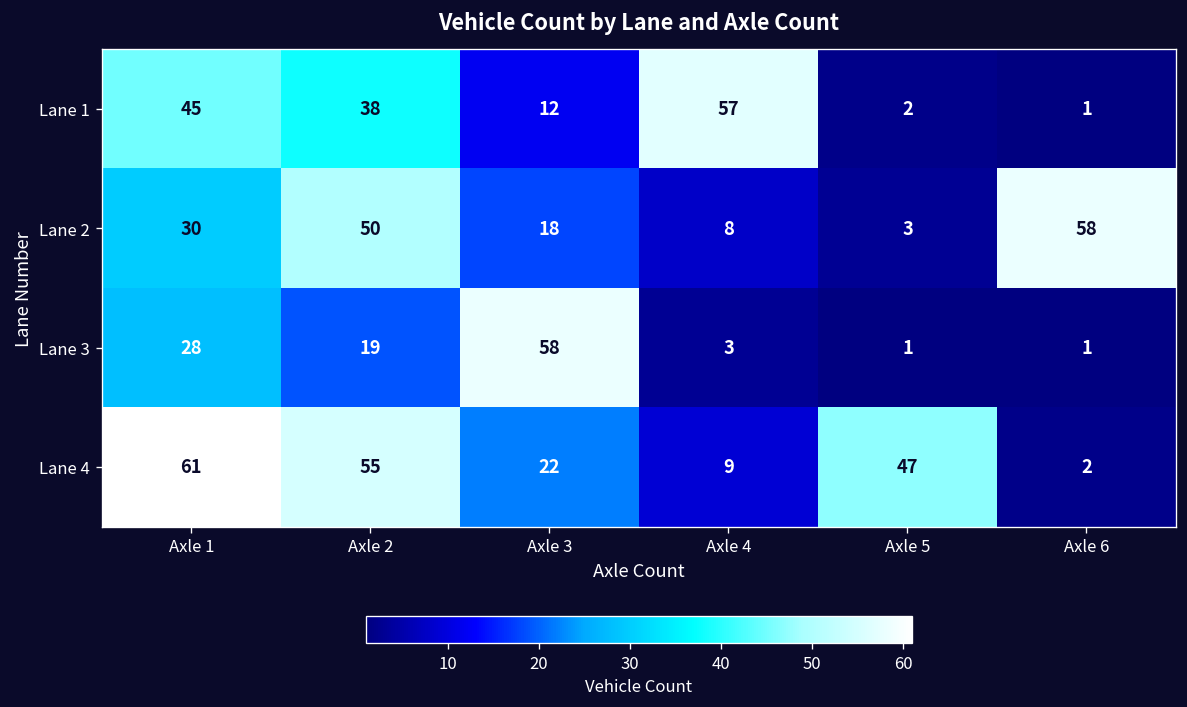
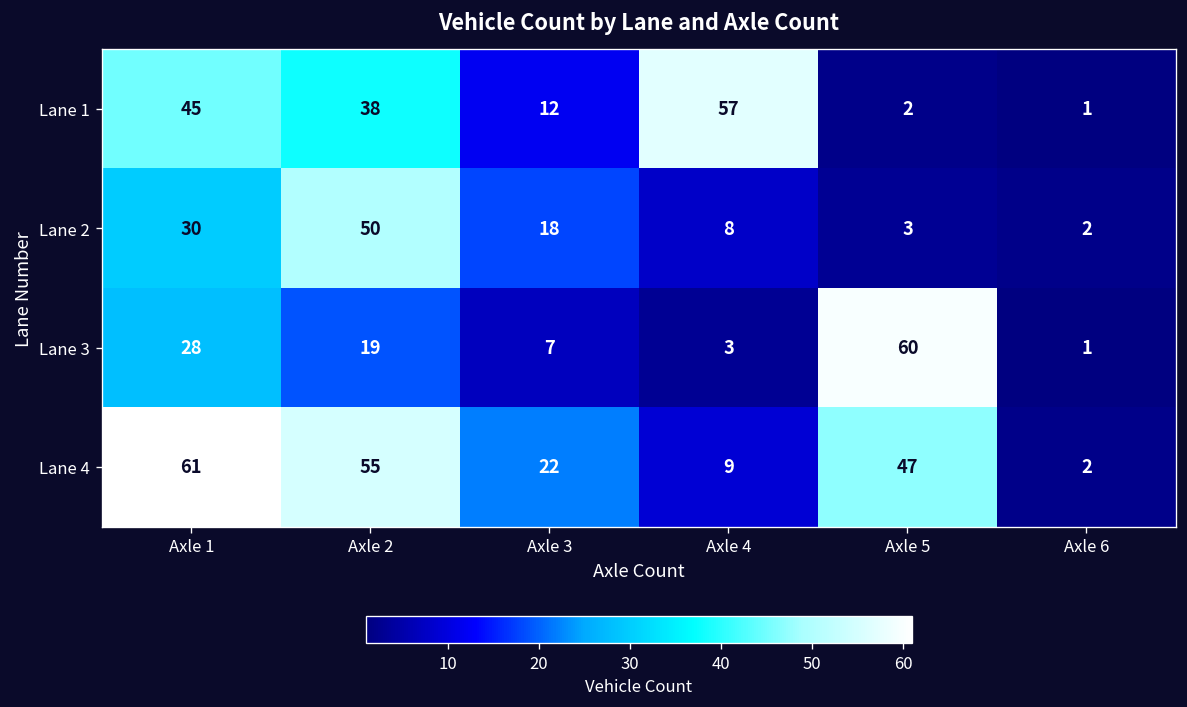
Lane 2, Axle 6: 58 -> 2
Lane 3, Axle 3: 58 -> 7
Lane 3, Axle 5: 1 -> 60
